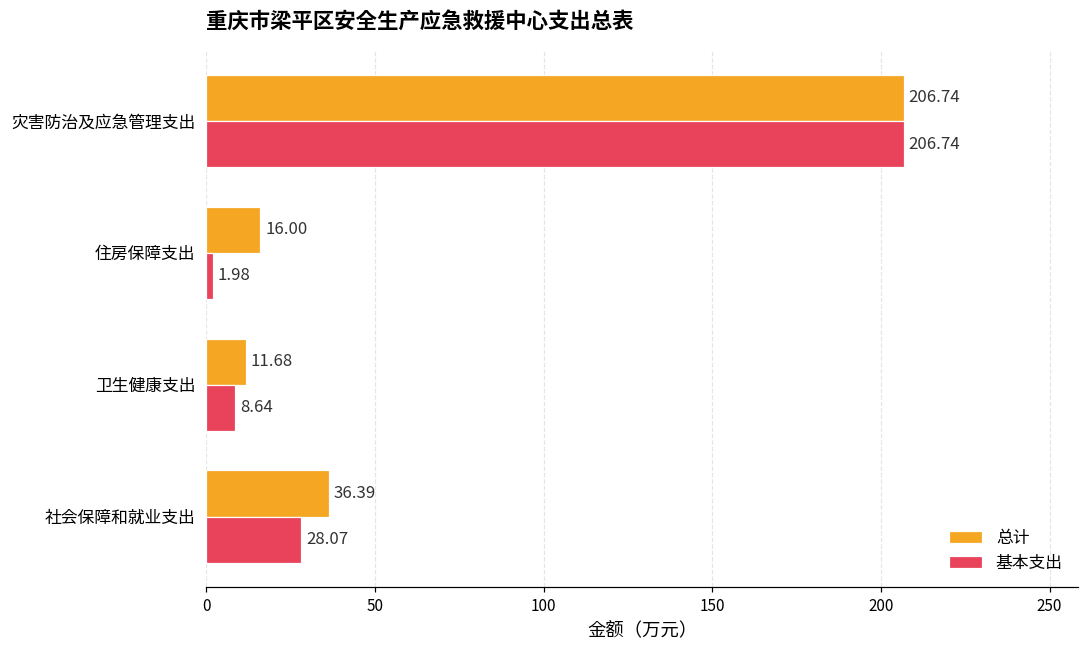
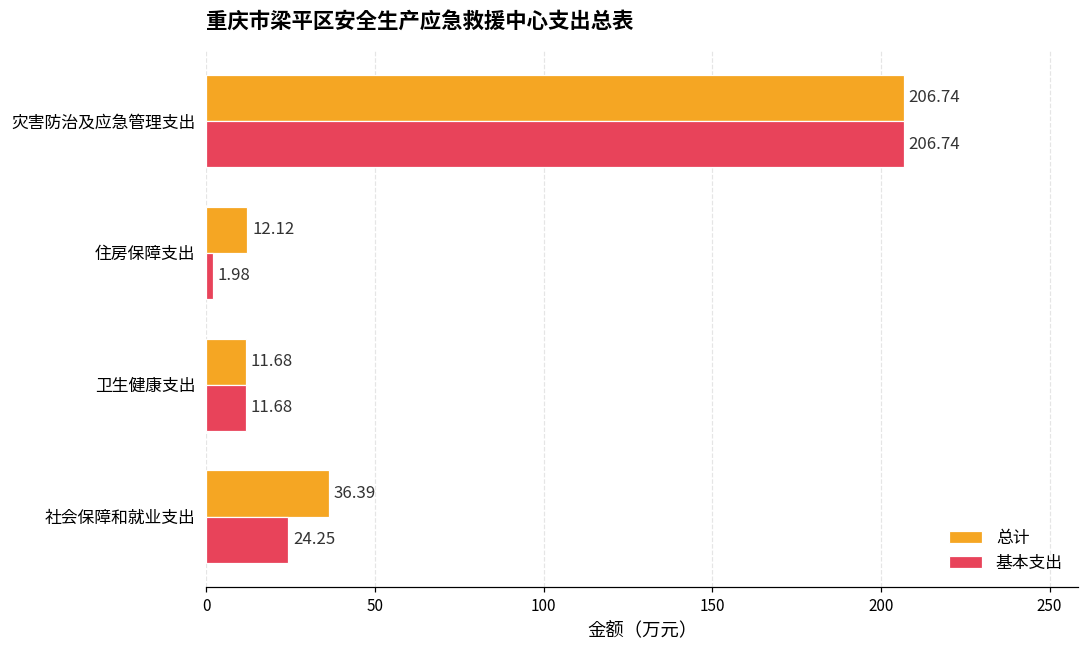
总计, 住房保障支出: 16.00 -> 12.12
基本支出, 卫生健康支出: 8.64 -> 11.68
基本支出, 社会保障和就业支出: 28.07 -> 24.25
